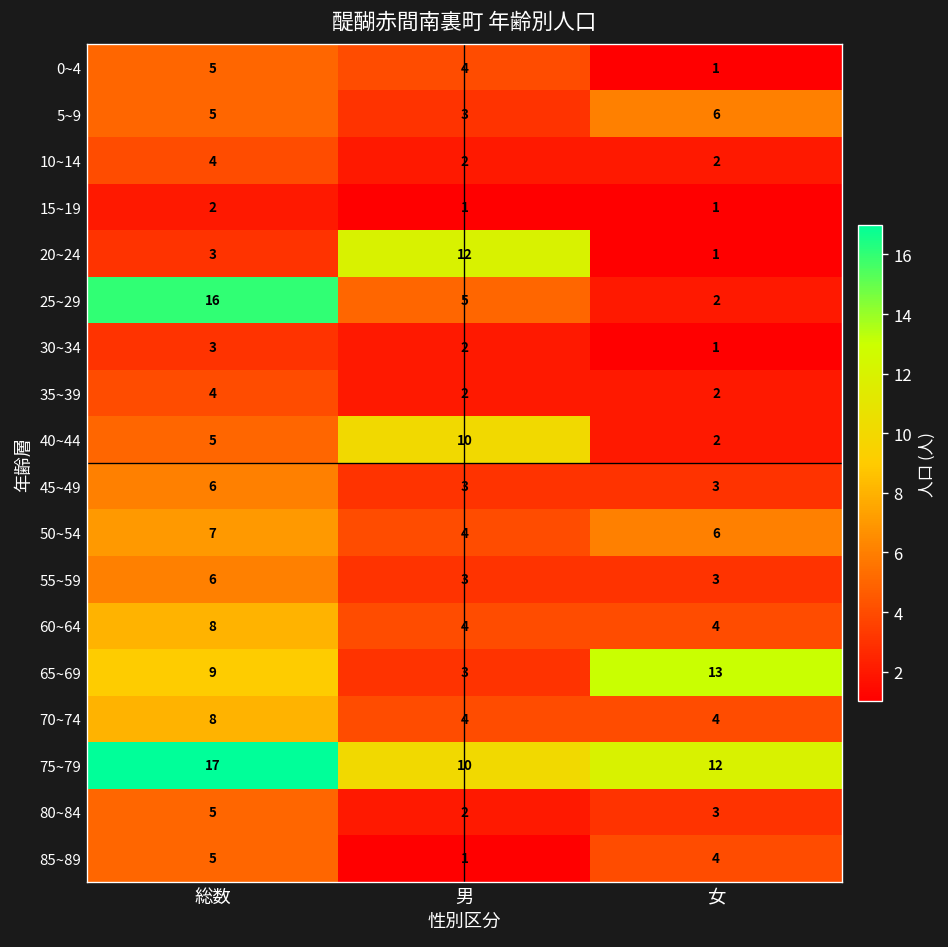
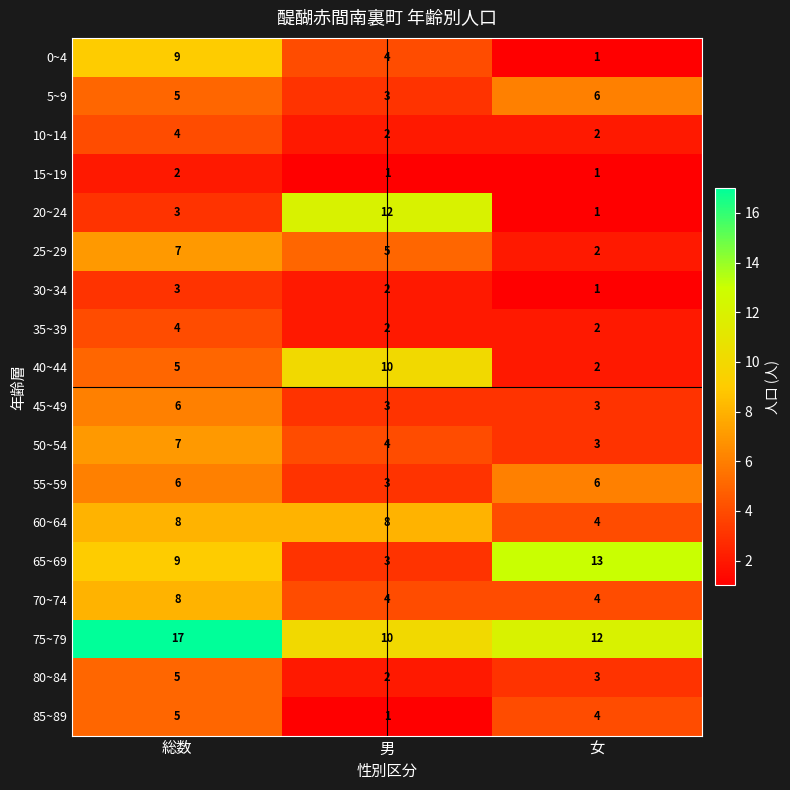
0~4, 総数: 5 -> 9
25~29, 総数: 16 -> 7
50~54, 女: 6 -> 3
55~59, 女: 3 -> 6
60~64, 男: 4 -> 8
